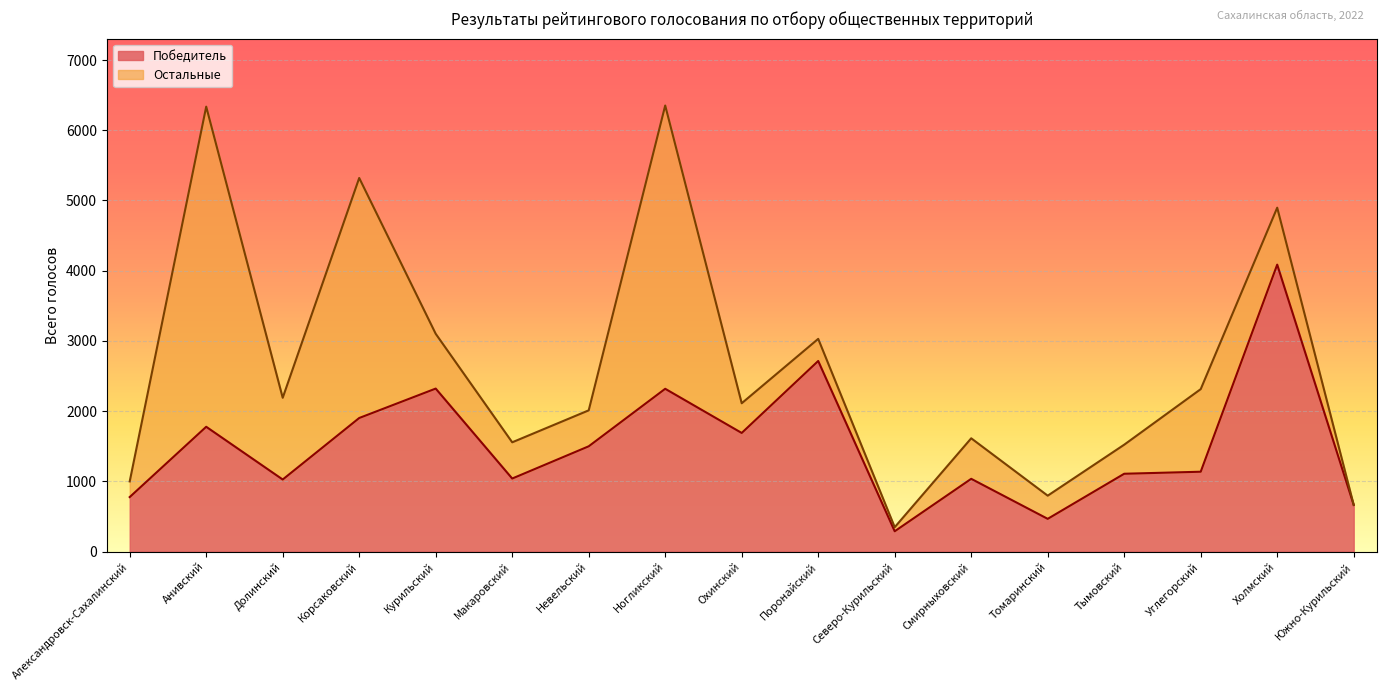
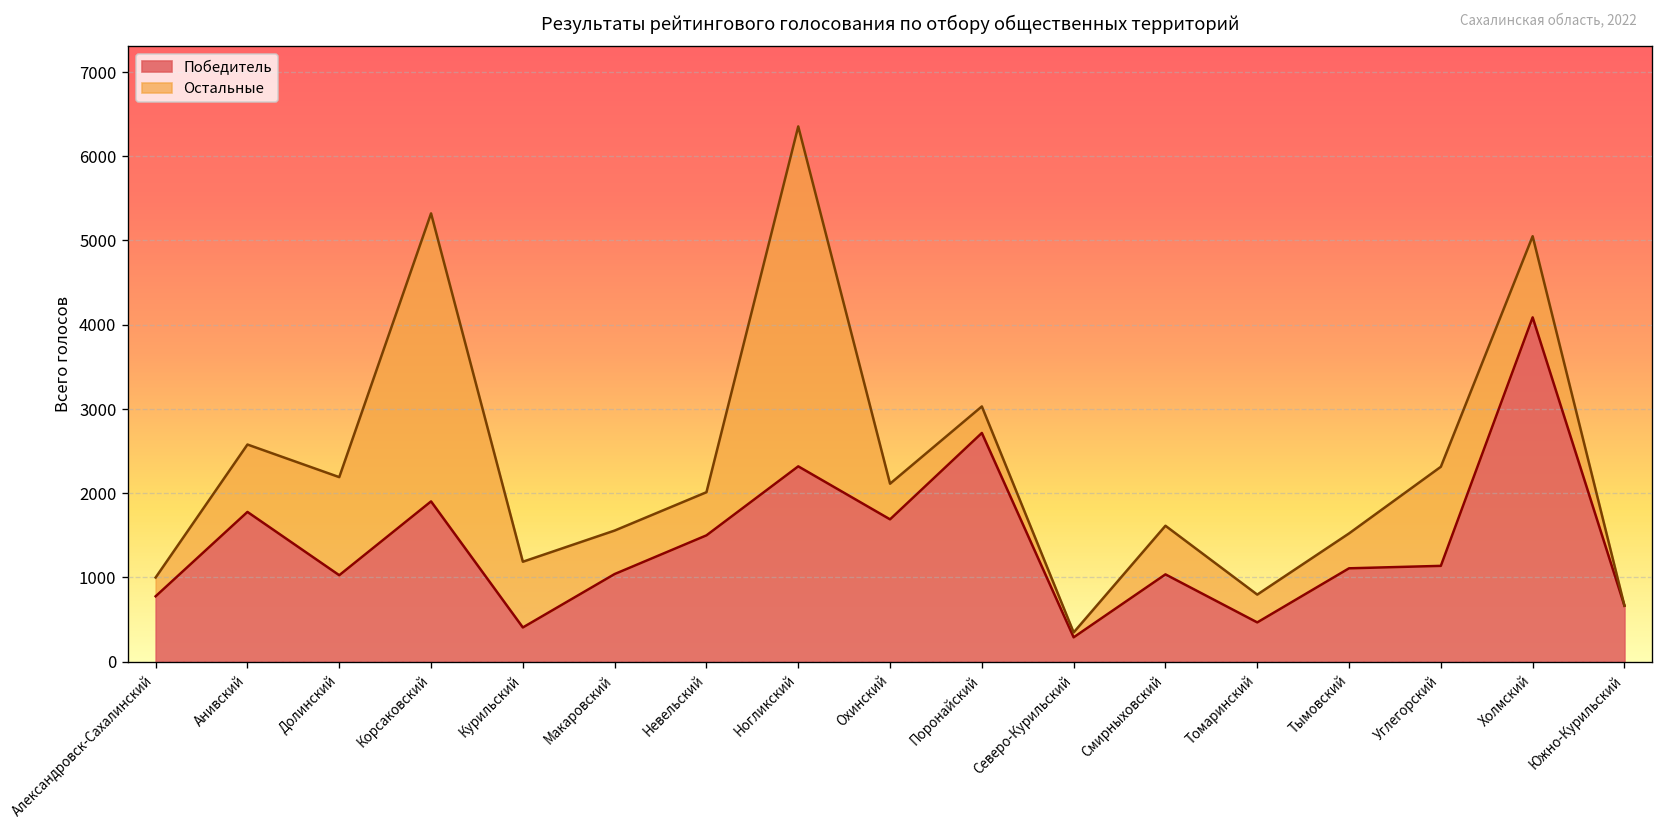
Остальные, Анивский: 4600 -> 800
Победитель, Курильский: 2300 -> 400
Остальные, Холмский: 800 -> 1000
